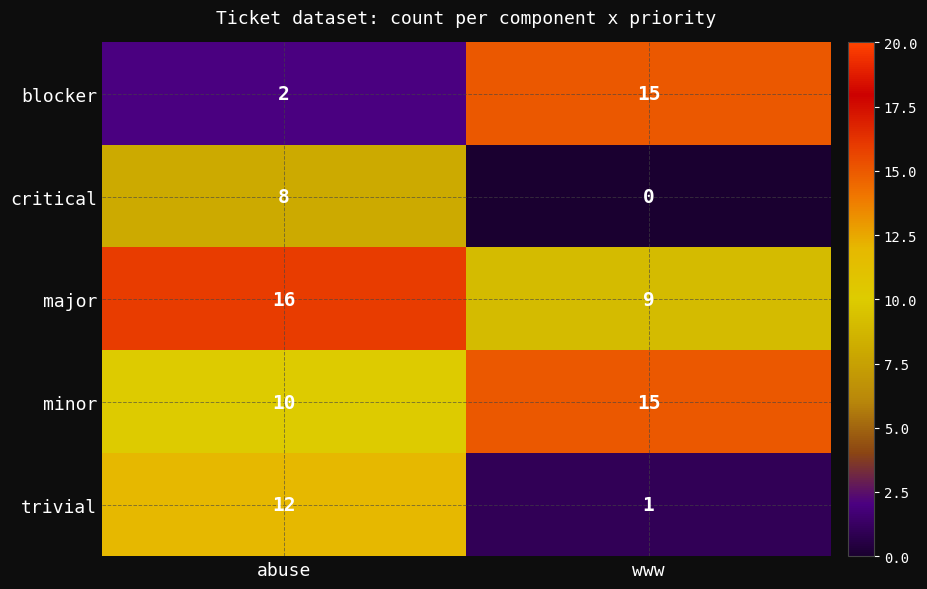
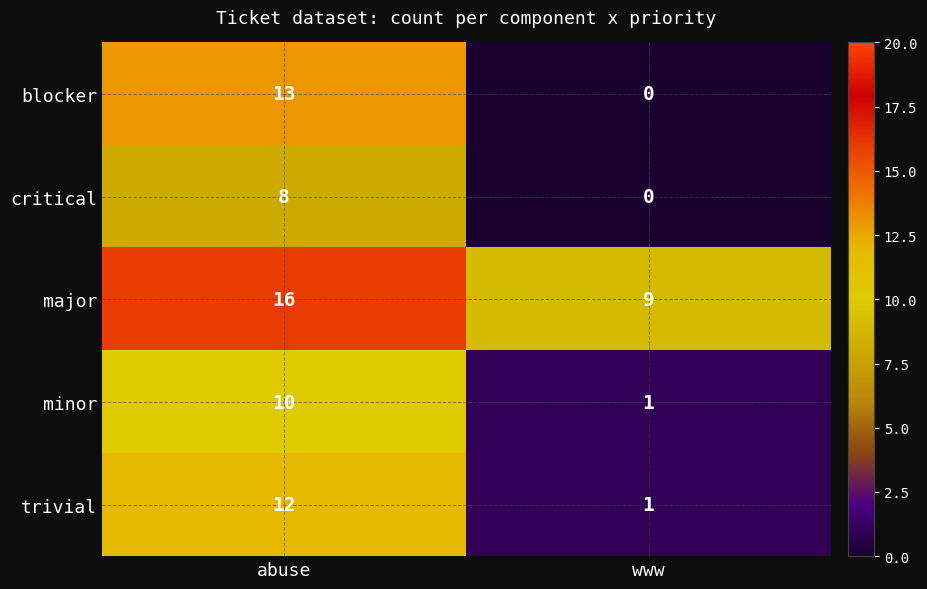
blocker, abuse: 2 -> 13
blocker, www: 15 -> 0
minor, www: 15 -> 1
